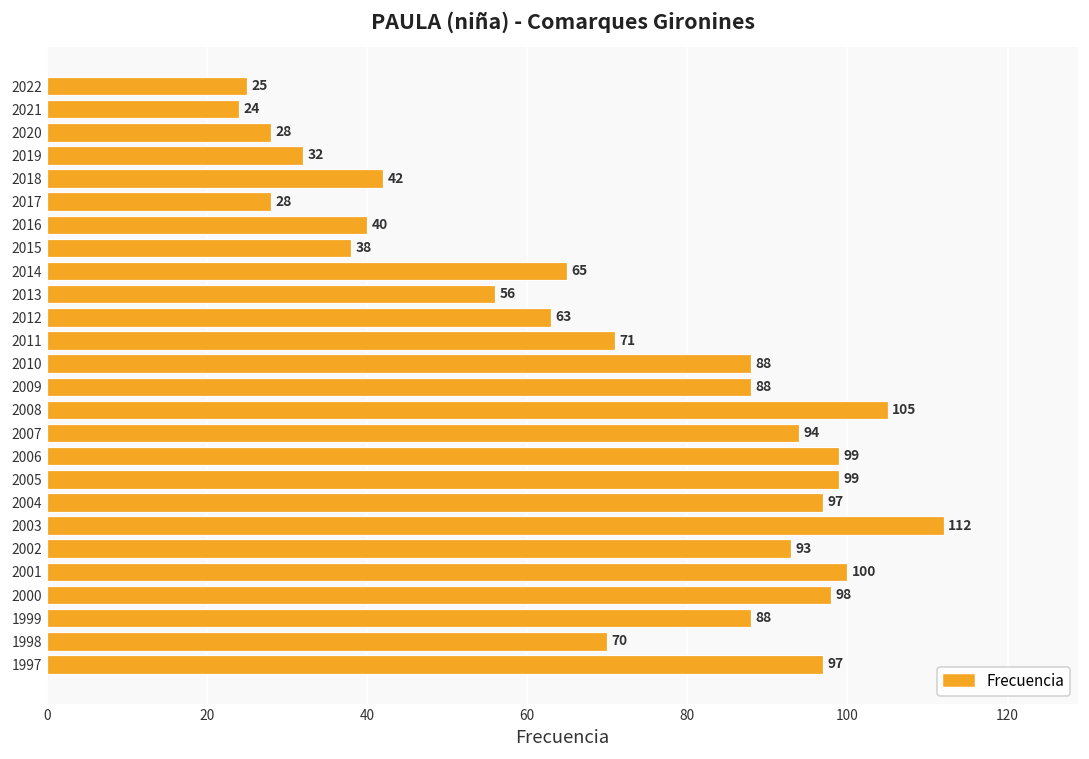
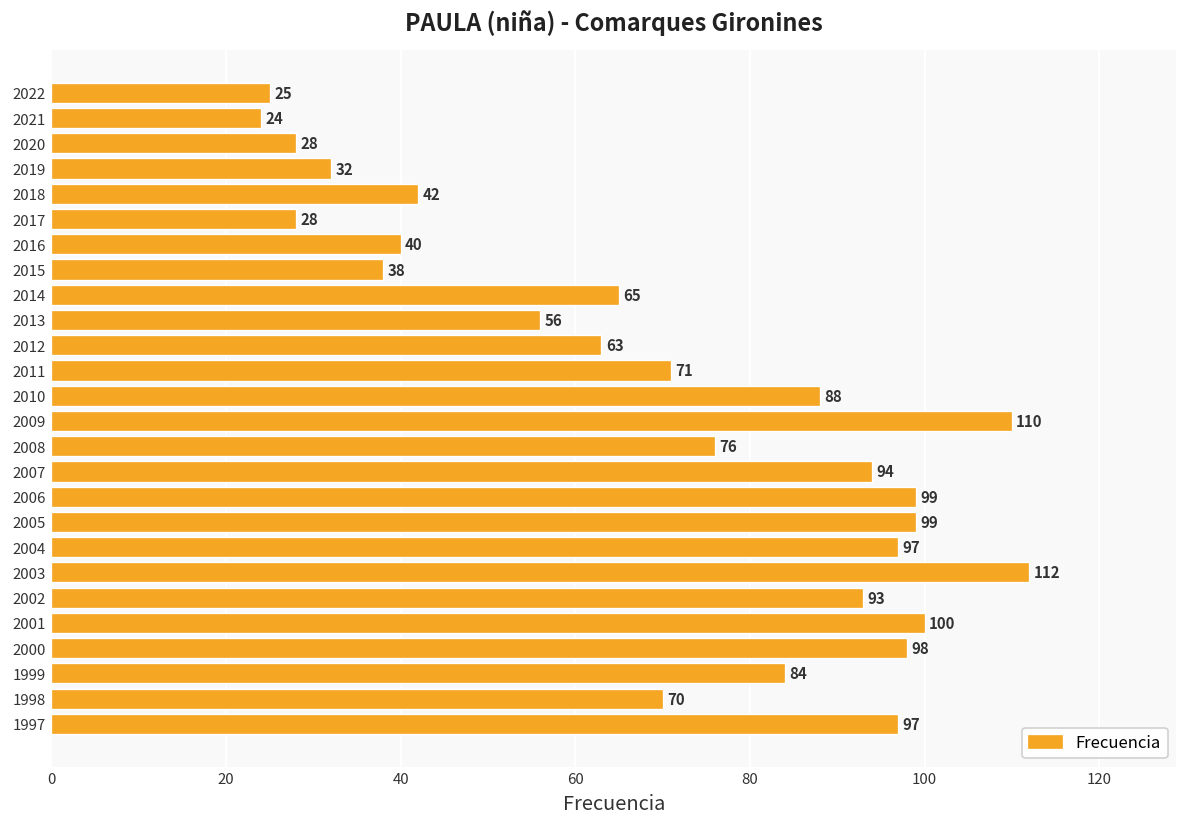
2009: 88 -> 110
2008: 105 -> 76
1999: 88 -> 84
